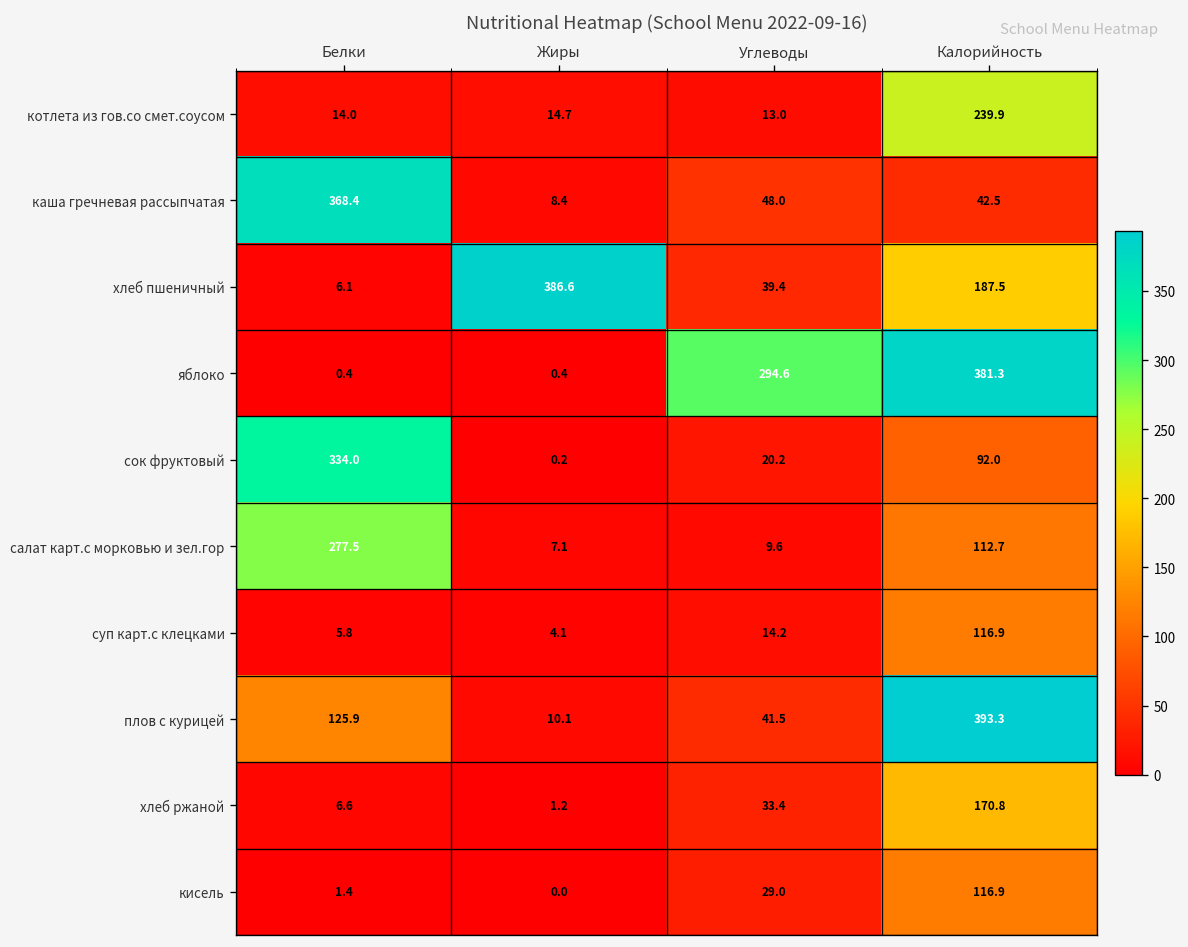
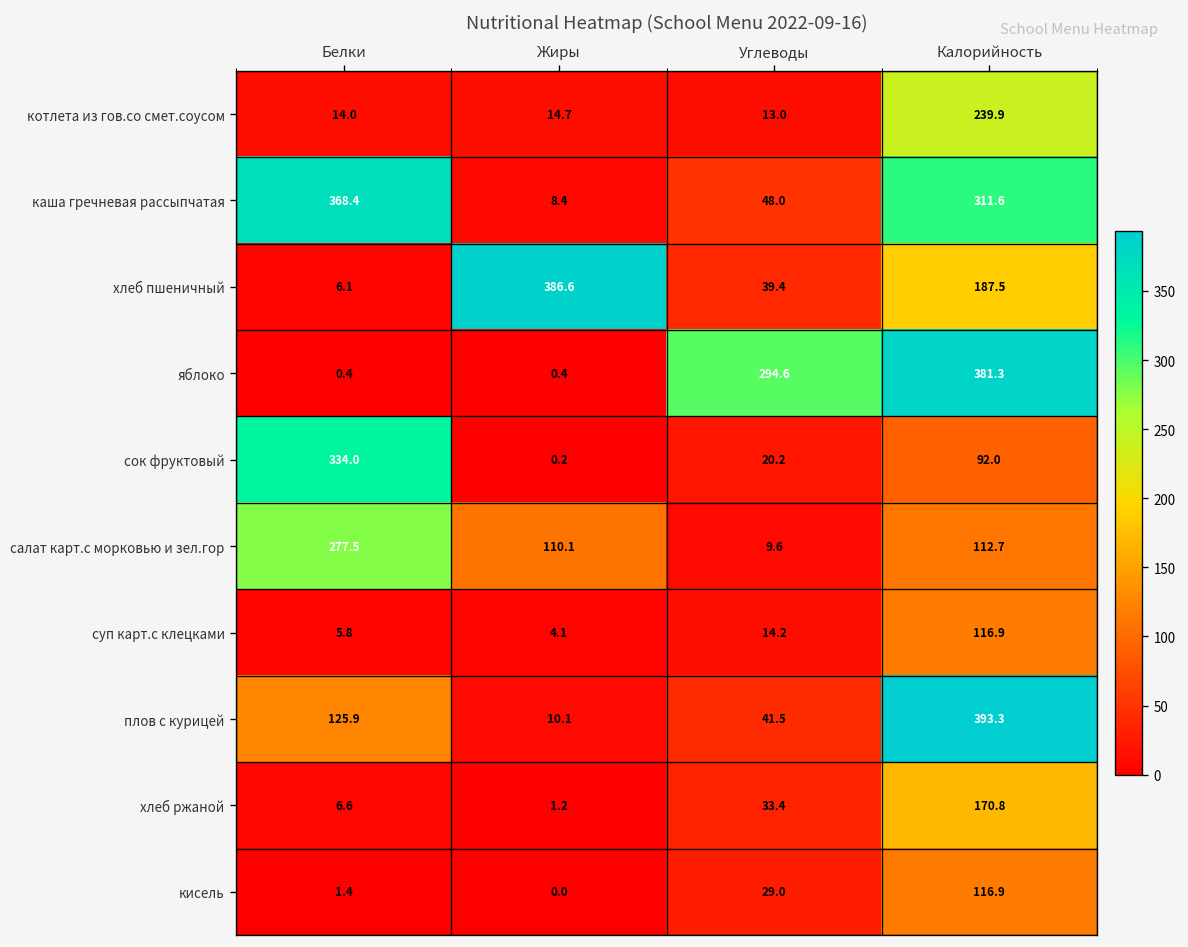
каша гречневая рассыпчатая, Калорийность: 42.5 -> 311.6
салат карт.с морковью и зел.гор, Жиры: 7.1 -> 110.1
